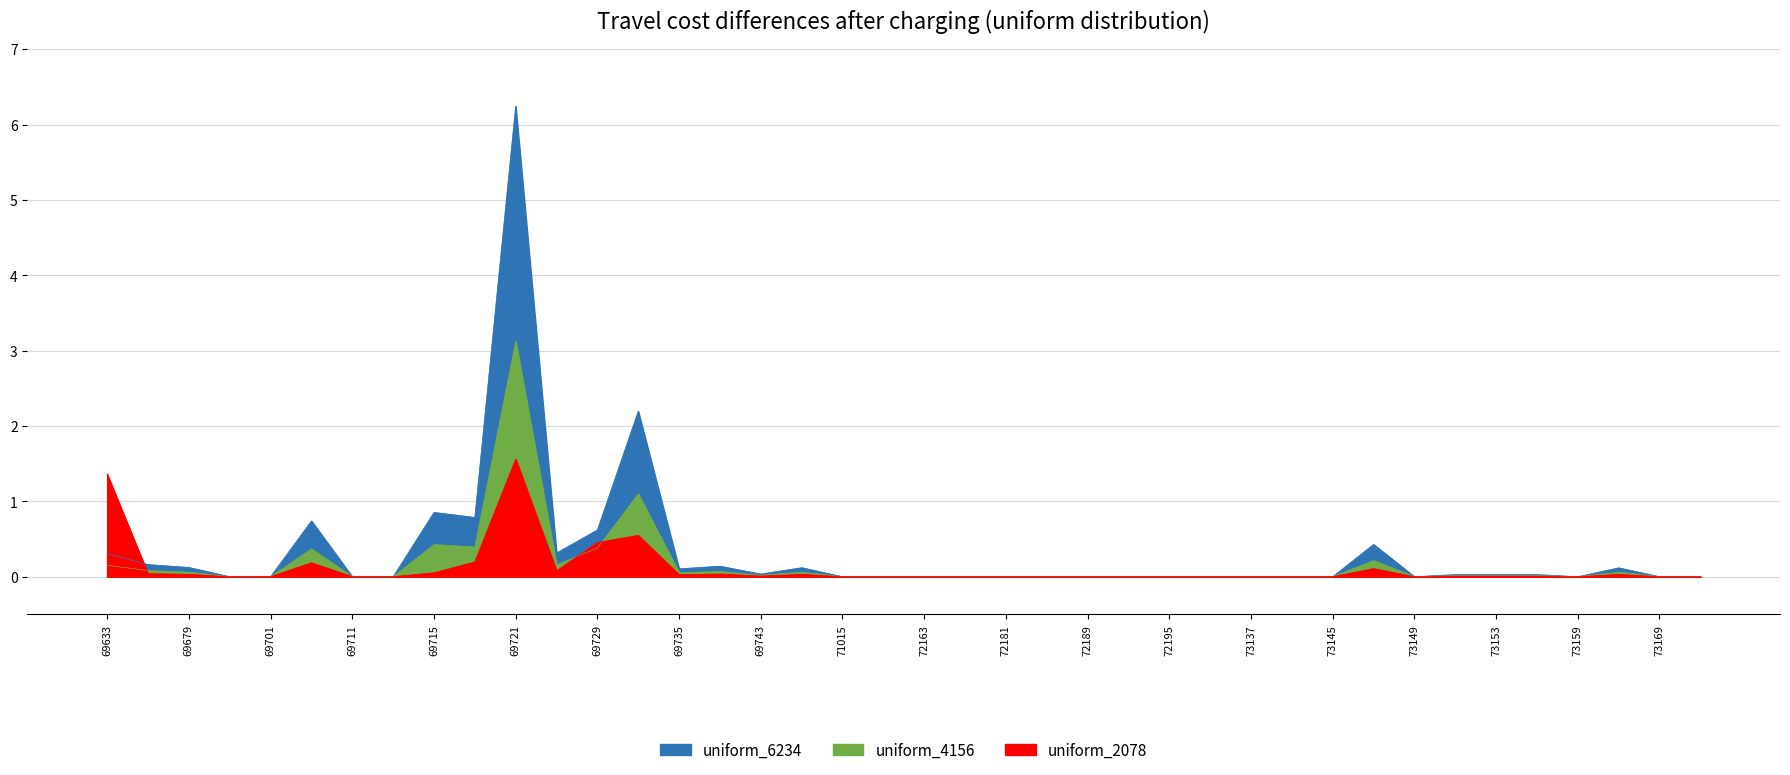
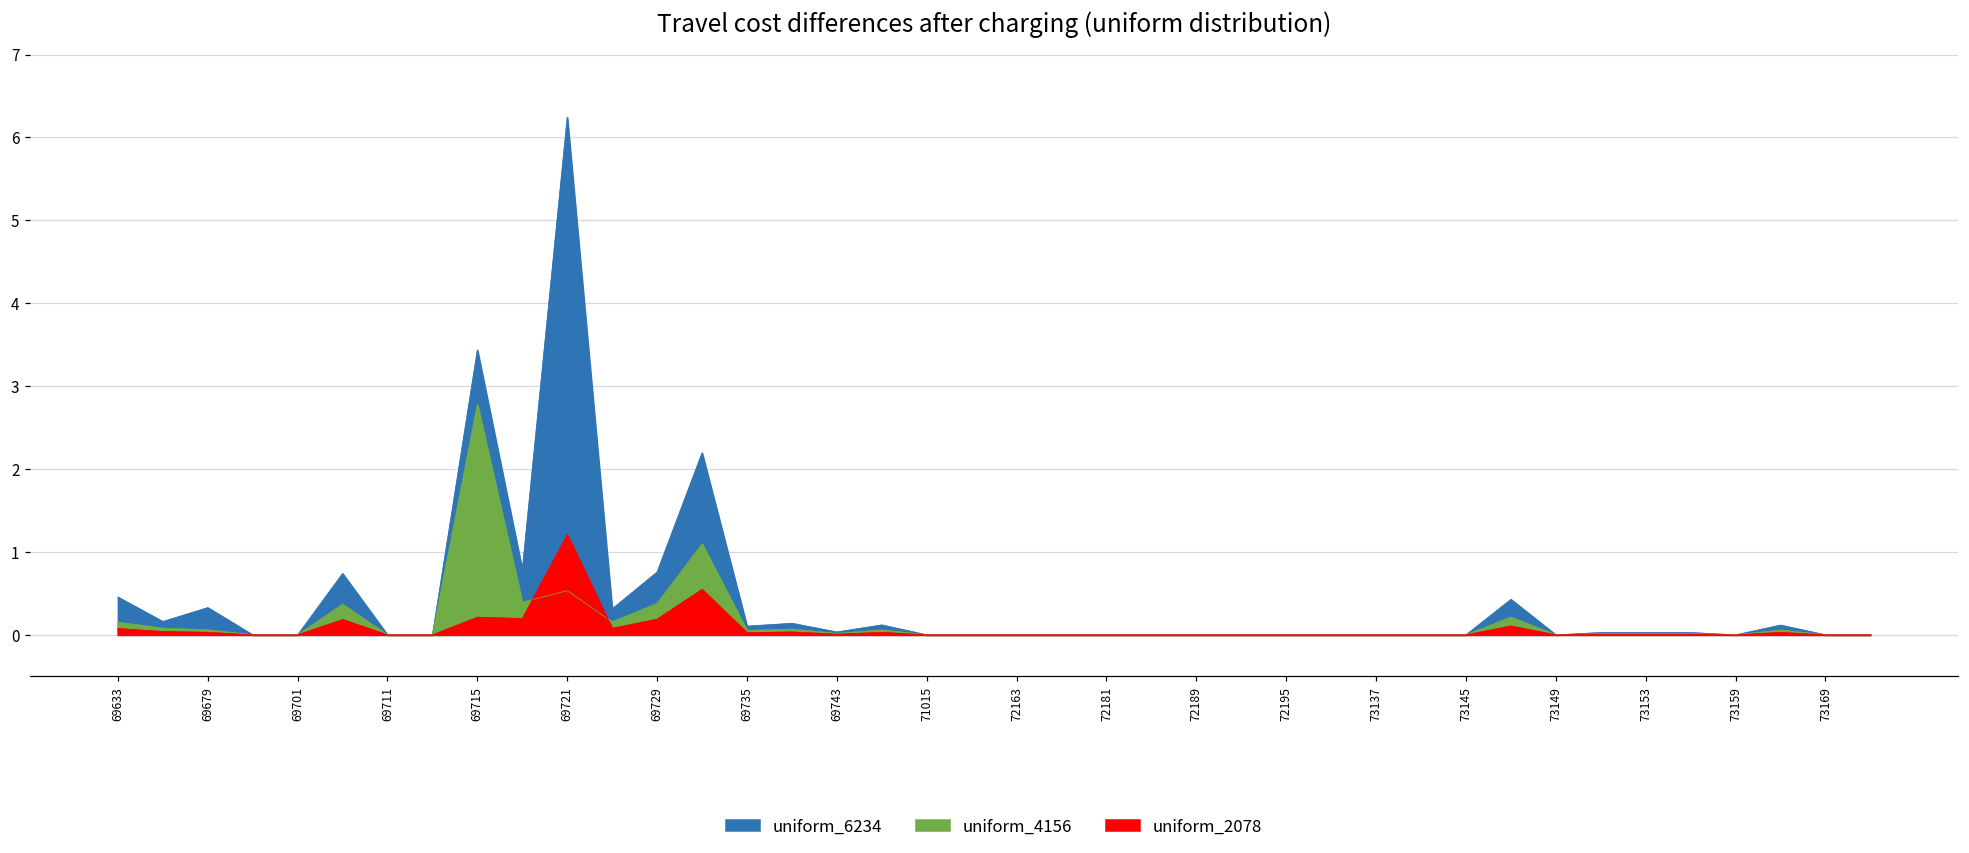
uniform_6234, 69633: 0.3 -> 0.5
uniform_2078, 69633: 1.4 -> 0.1
uniform_6234, 69679: 0.1 -> 0.3
uniform_6234, 69715: 0.9 -> 3.4
uniform_4156, 69715: 0.4 -> 2.8
uniform_2078, 69715: 0.1 -> 0.2
uniform_4156, 69721: 3.1 -> 0.5
uniform_2078, 69721: 1.6 -> 1.2
uniform_6234, 69729: 0.6 -> 0.8
uniform_2078, 69729: 0.5 -> 0.2
